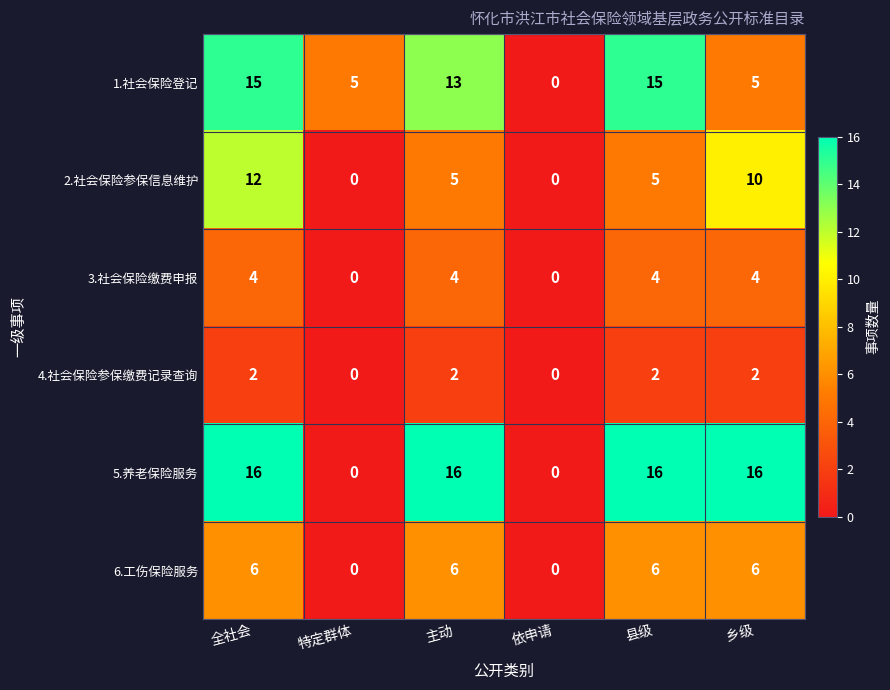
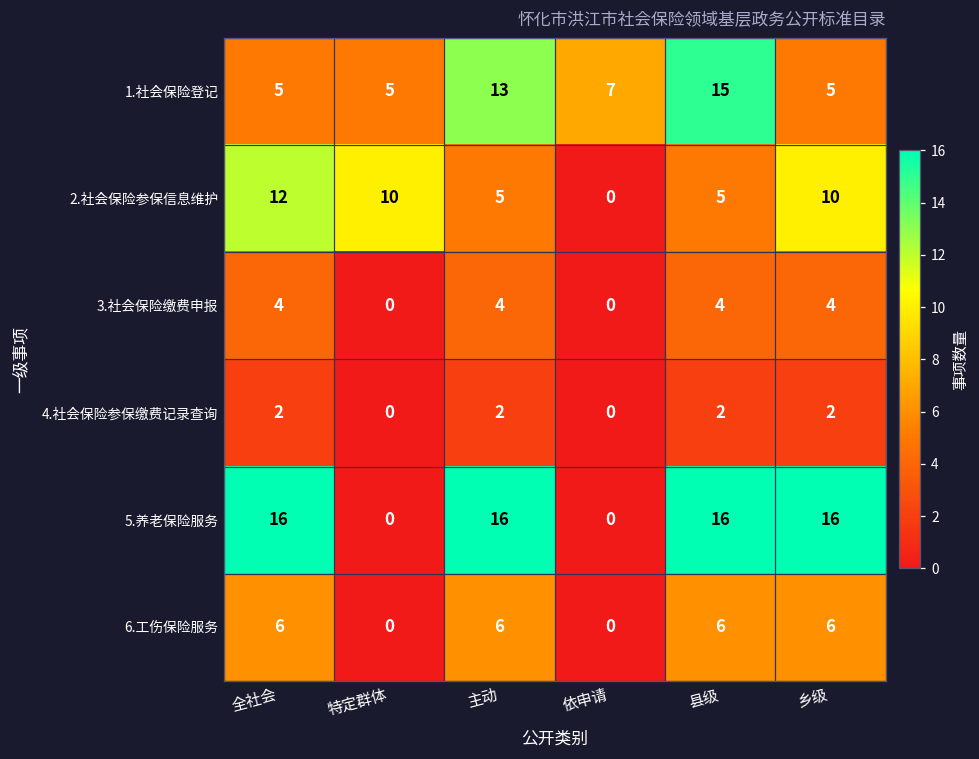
1.社会保险登记, 全社会: 15 -> 5
1.社会保险登记, 依申请: 0 -> 7
2.社会保险参保信息维护, 特定群体: 0 -> 10
